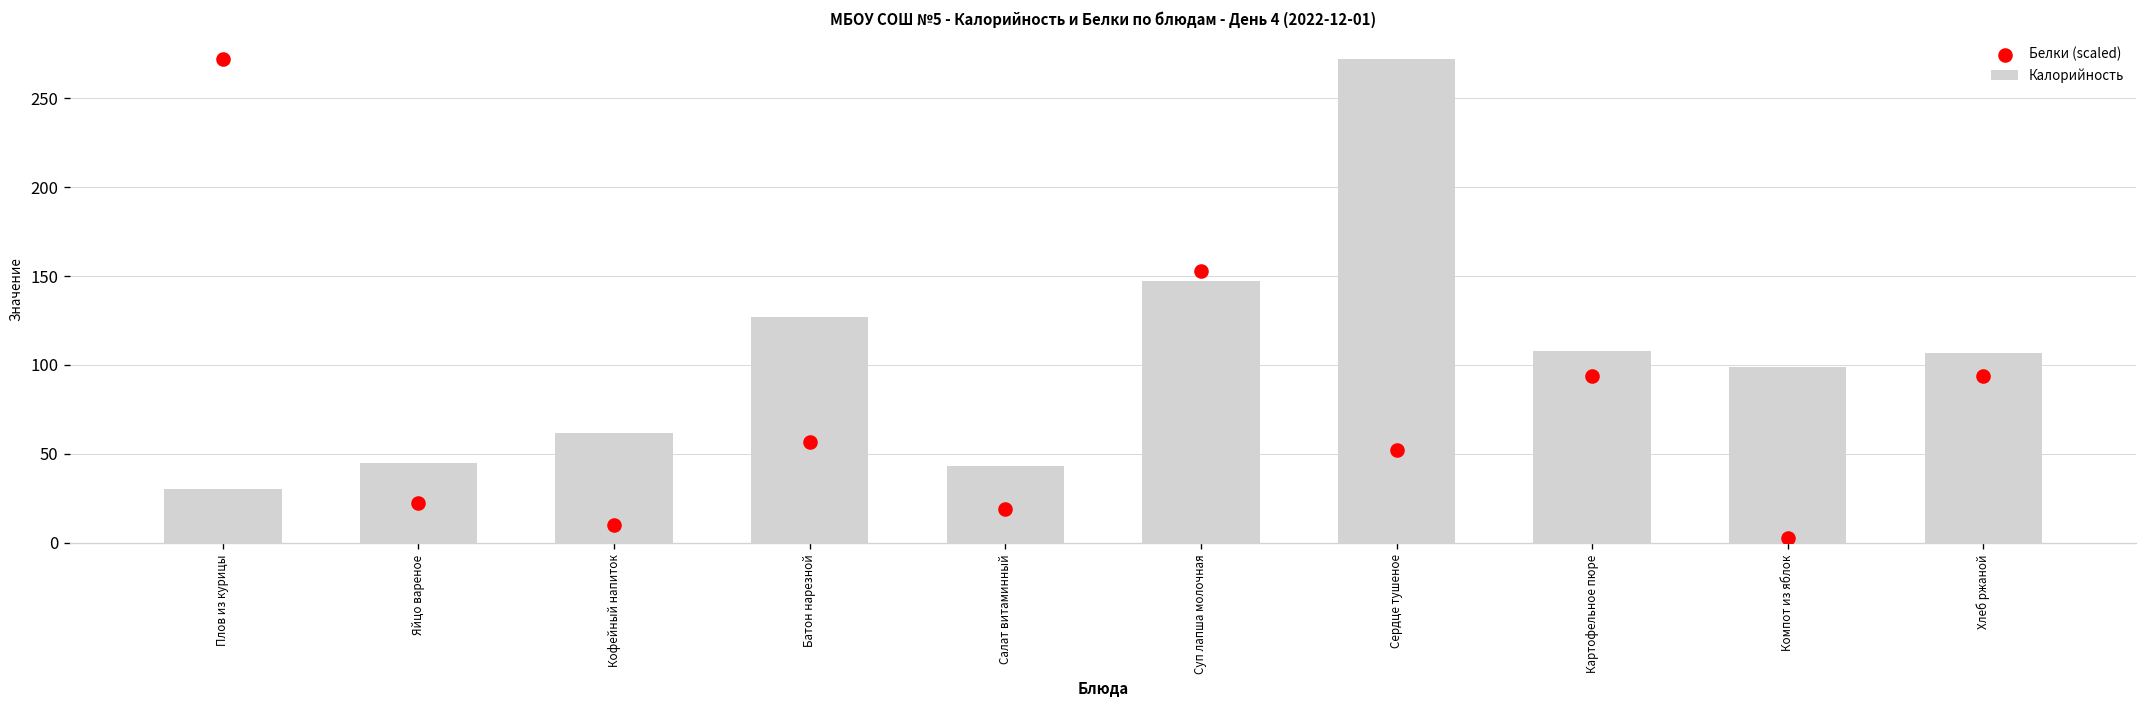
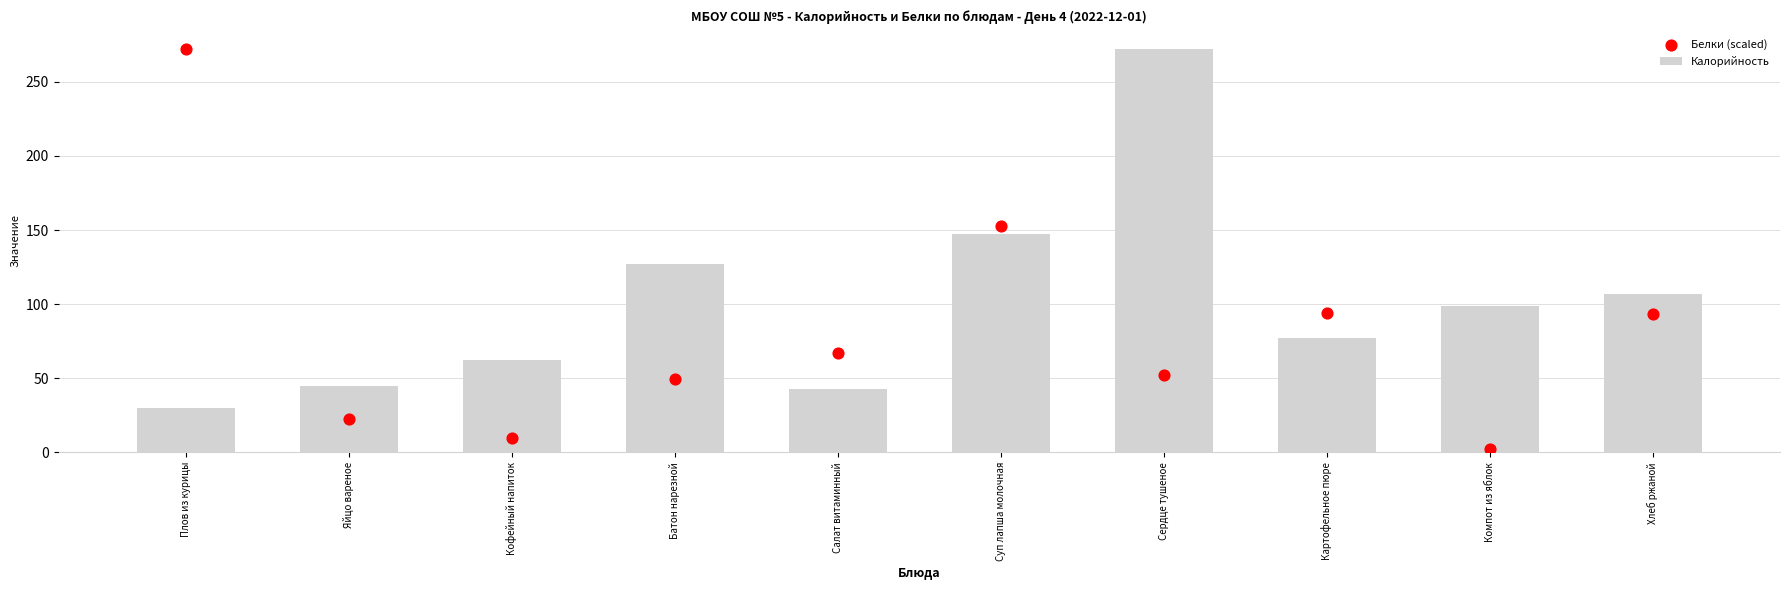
Белки (scaled), Батон нарезной: 57 -> 49
Белки (scaled), Салат витаминный: 19 -> 67
Калорийность, Картофельное пюре: 108 -> 77
